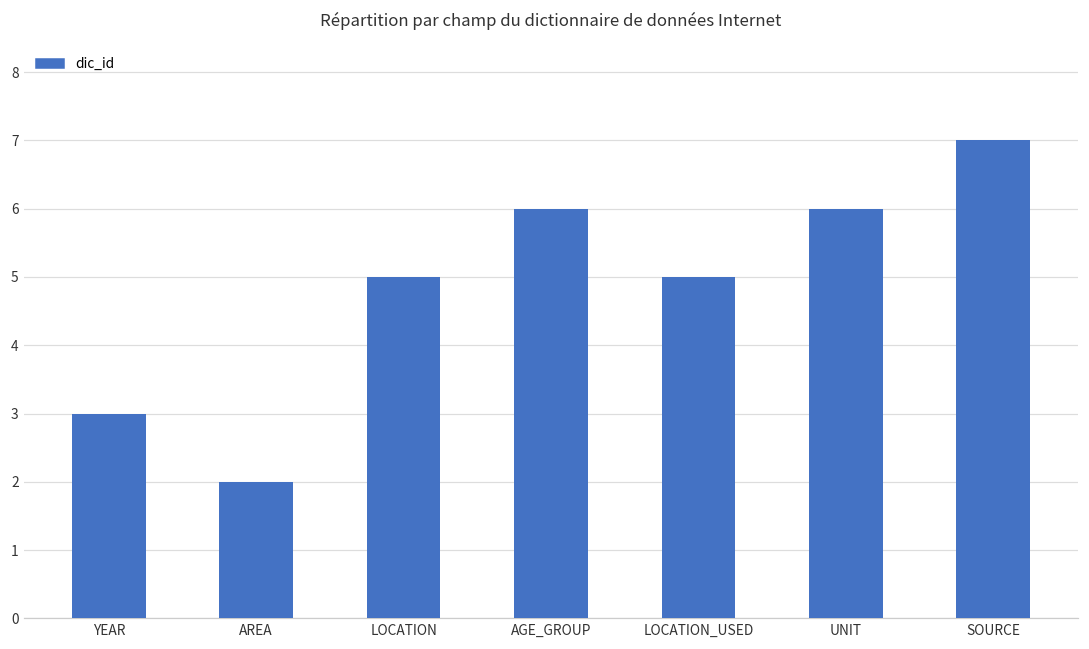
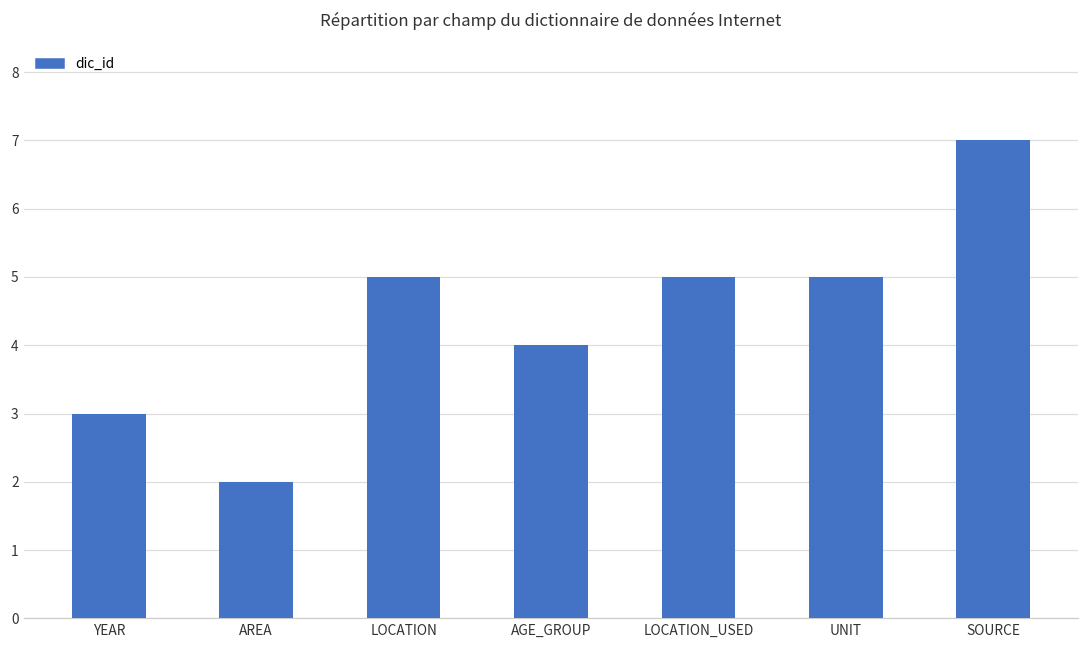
AGE_GROUP: 6 -> 4
UNIT: 6 -> 5
